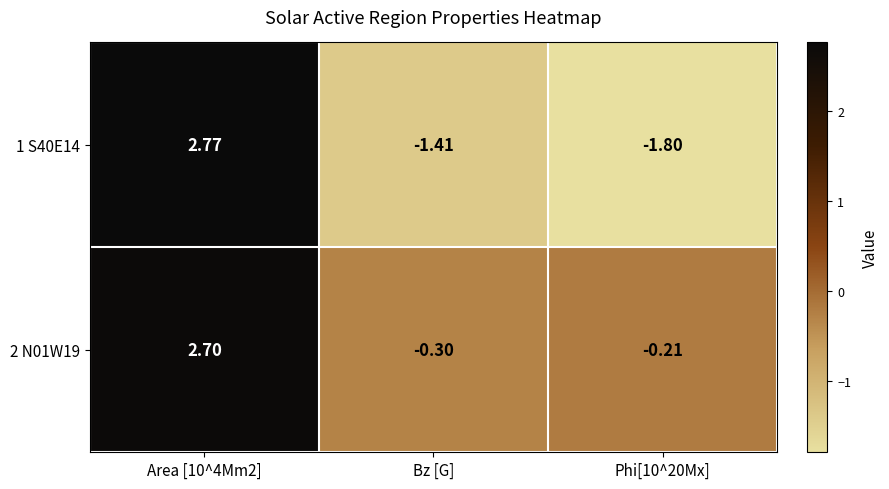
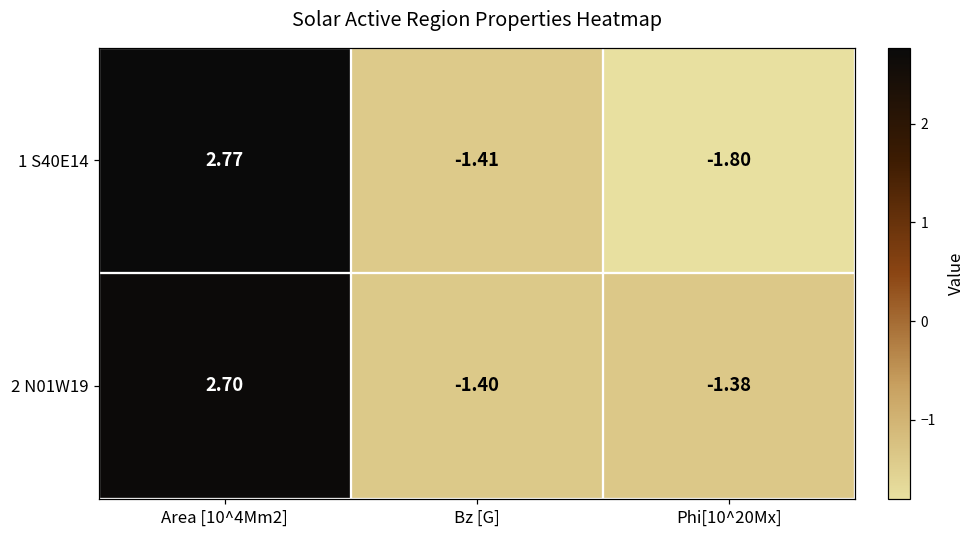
2 N01W19, Bz [G]: -0.30 -> -1.40
2 N01W19, Phi[10^20Mx]: -0.21 -> -1.38
